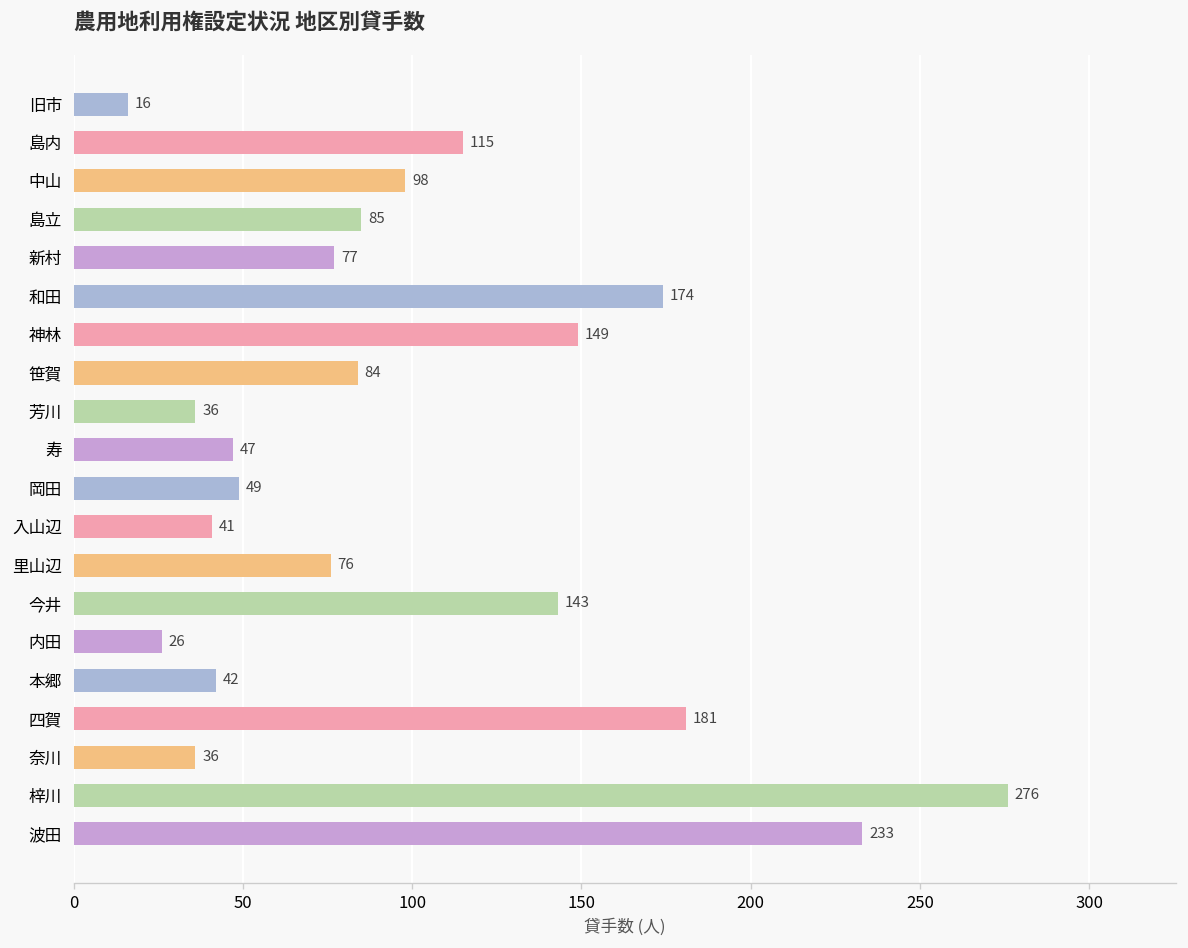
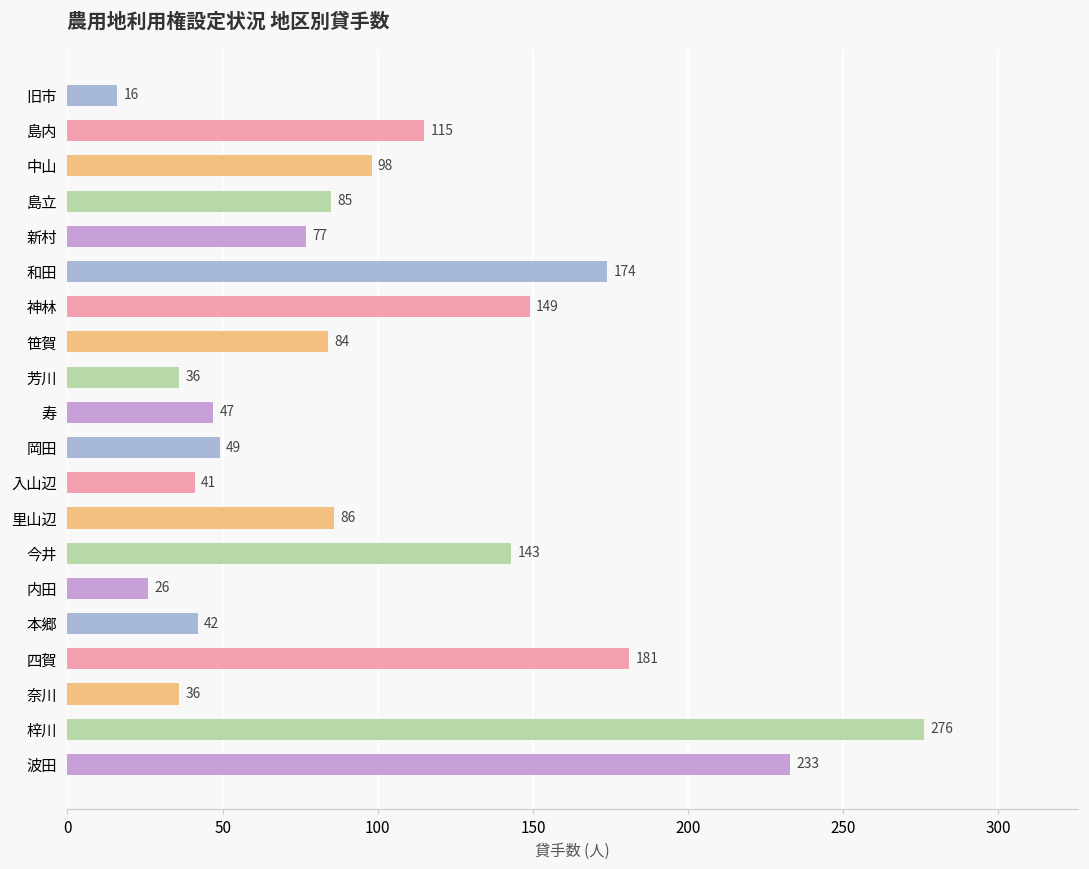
里山辺: 76 -> 86
